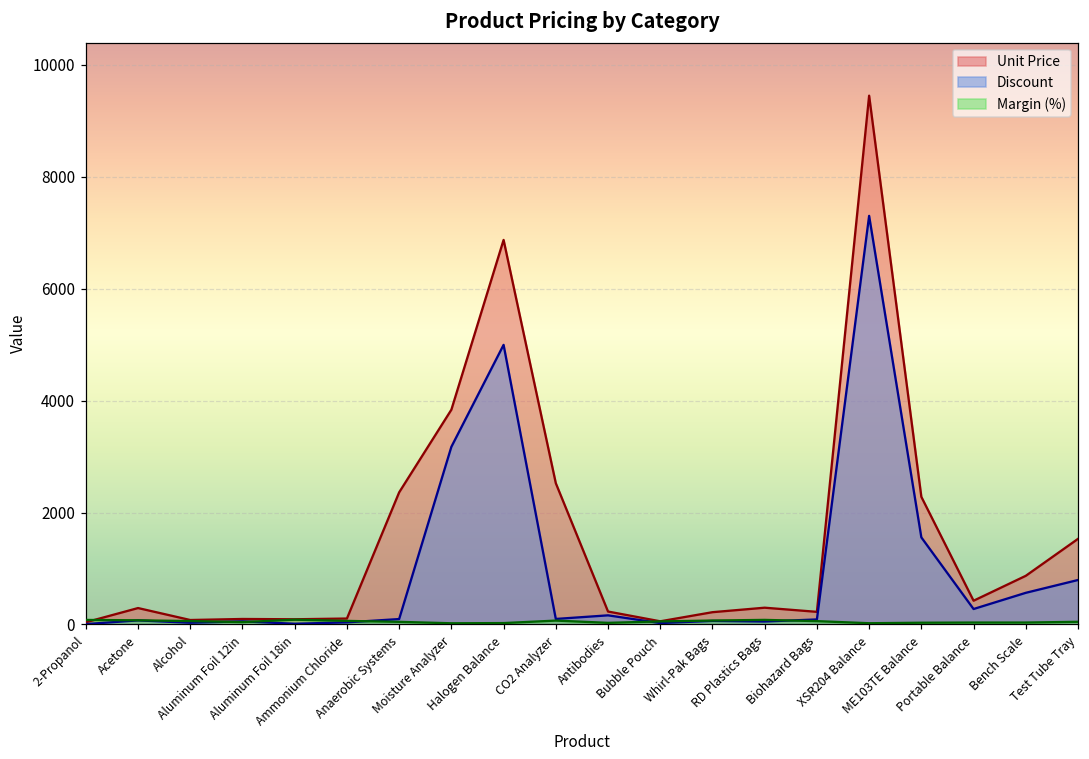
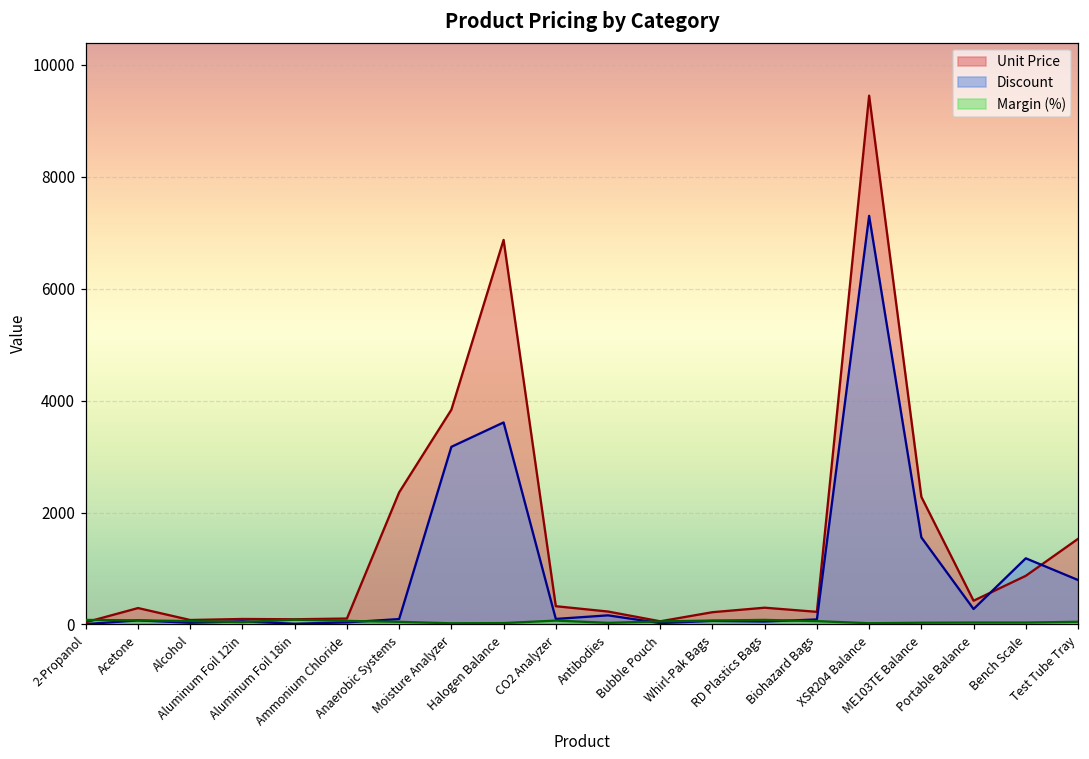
Discount, Halogen Balance: 5000 -> 3600
Unit Price, CO2 Analyzer: 2500 -> 300
Discount, Bench Scale: 600 -> 1200
